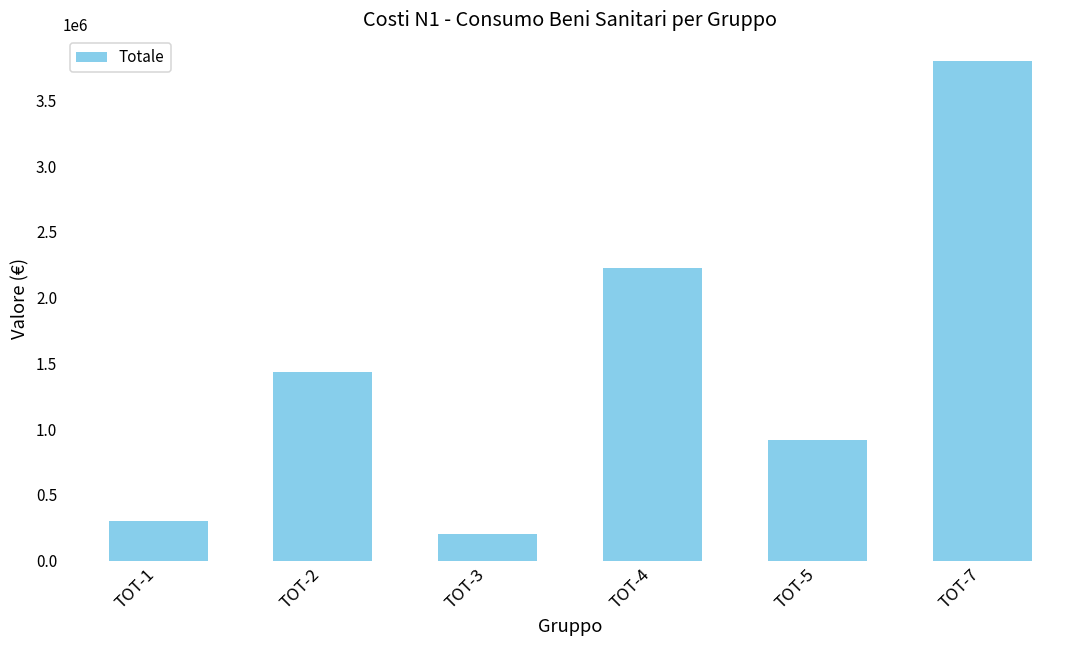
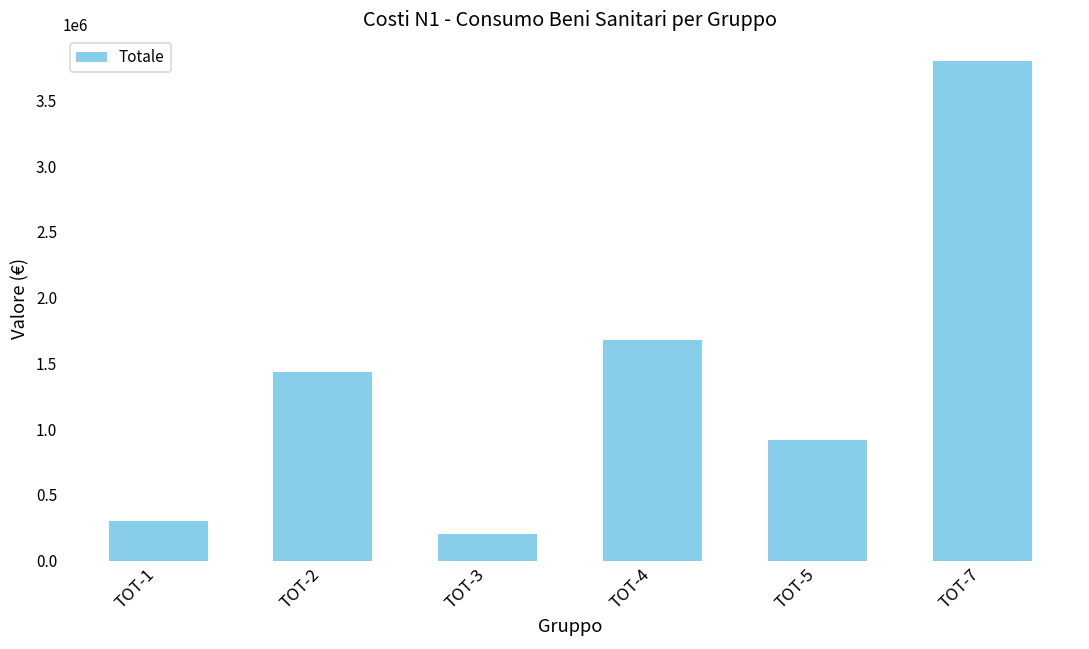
TOT-4: 2230000 -> 1680000
